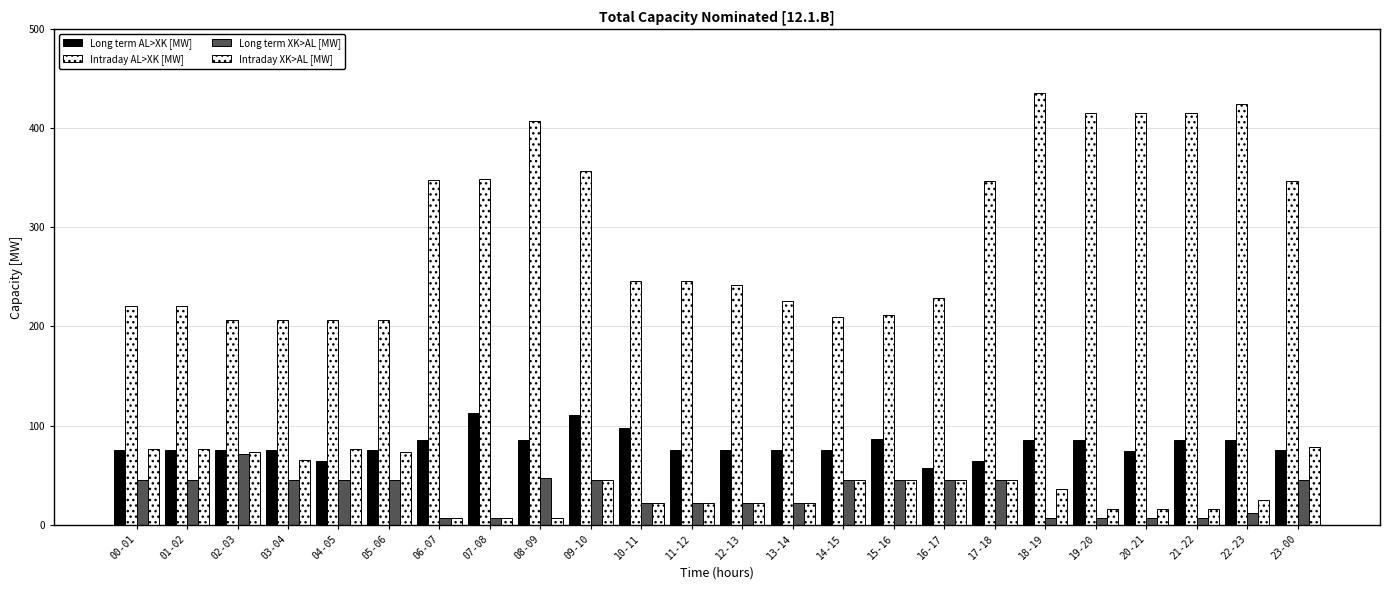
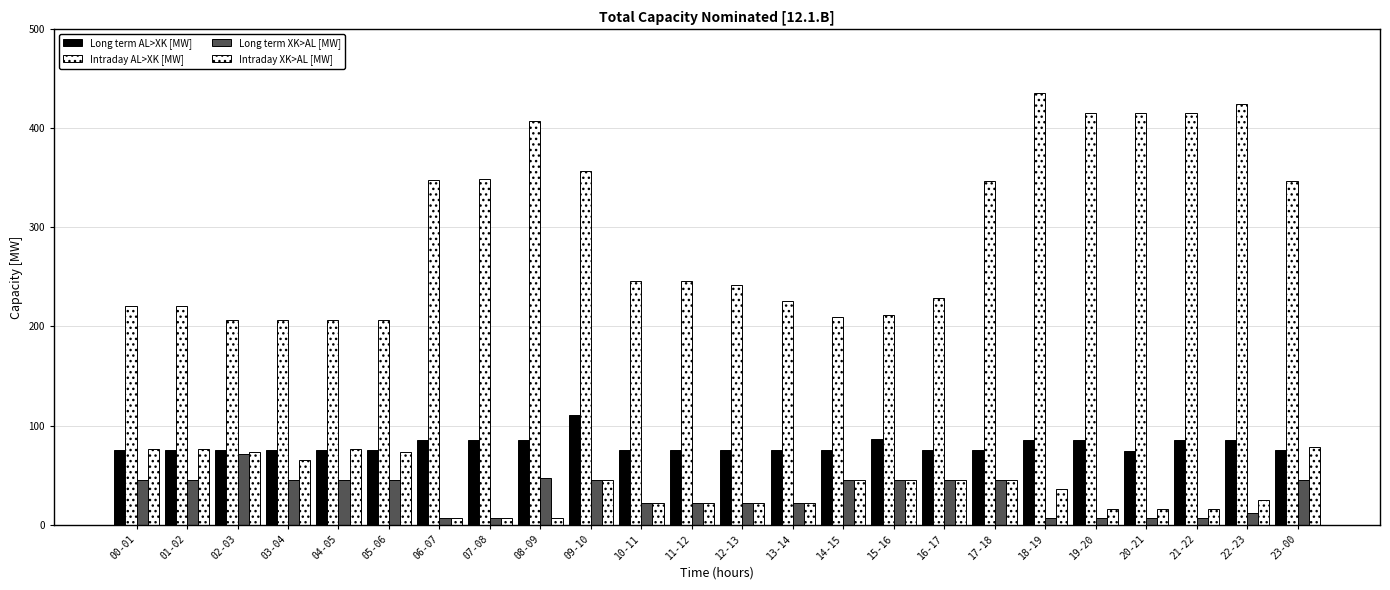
Long term AL>XK [MW], 04-05: 60 -> 80
Long term AL>XK [MW], 07-08: 110 -> 90
Long term AL>XK [MW], 10-11: 100 -> 80
Long term AL>XK [MW], 16-17: 60 -> 80
Long term AL>XK [MW], 17-18: 60 -> 80
